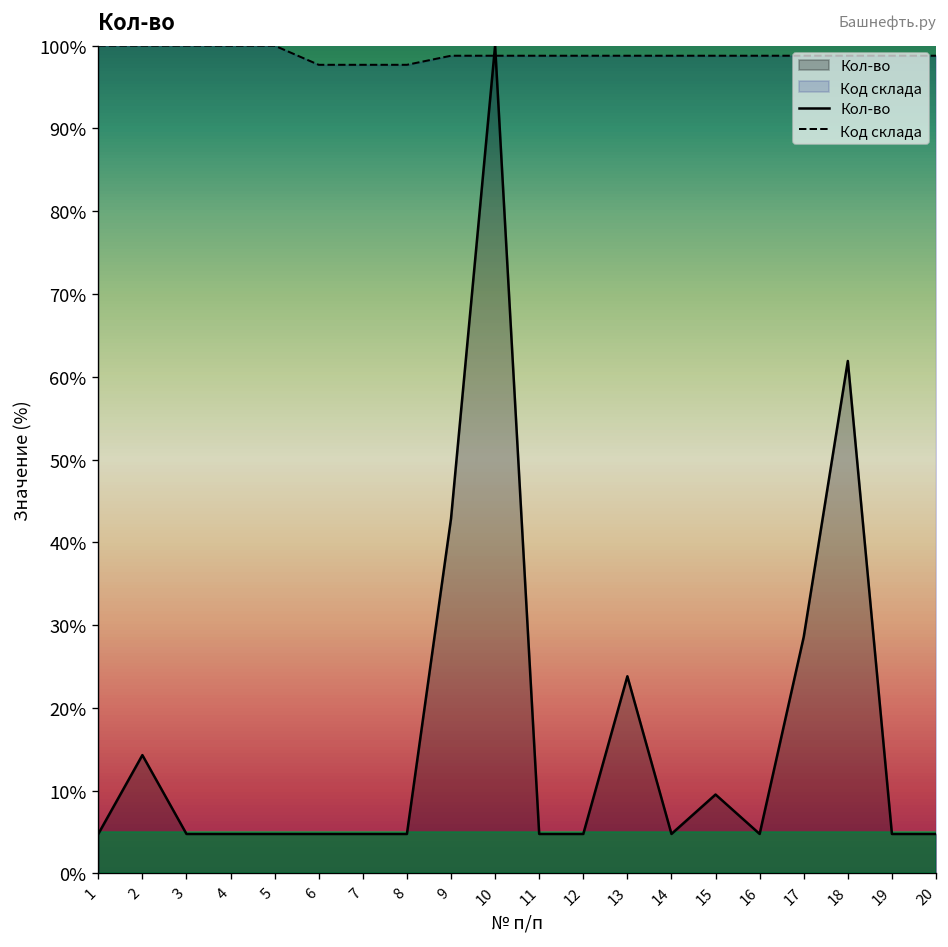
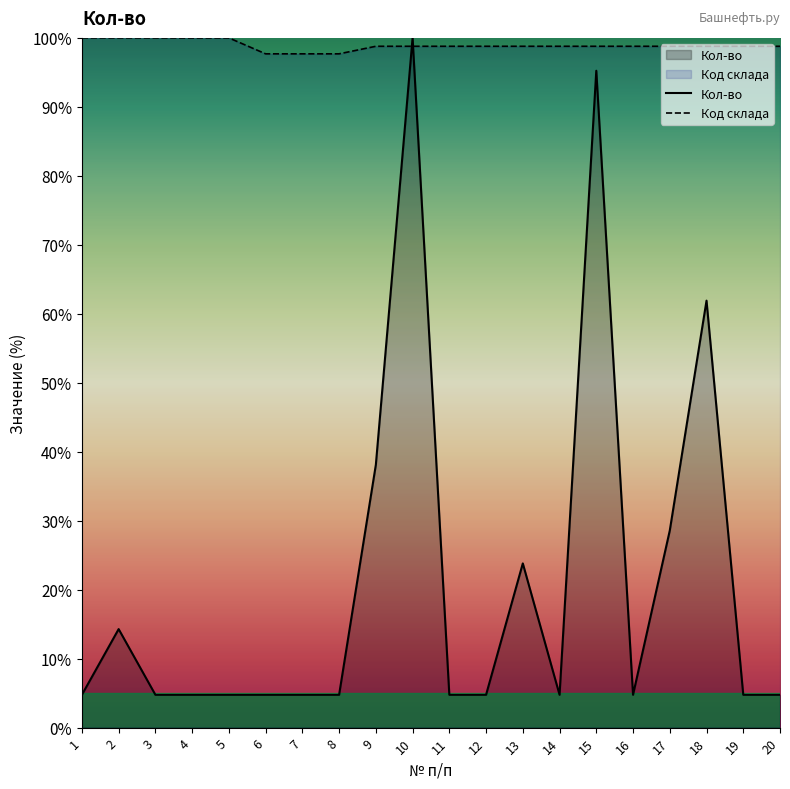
Кол-во, 9: 43% -> 38%
Кол-во, 15: 10% -> 95%
